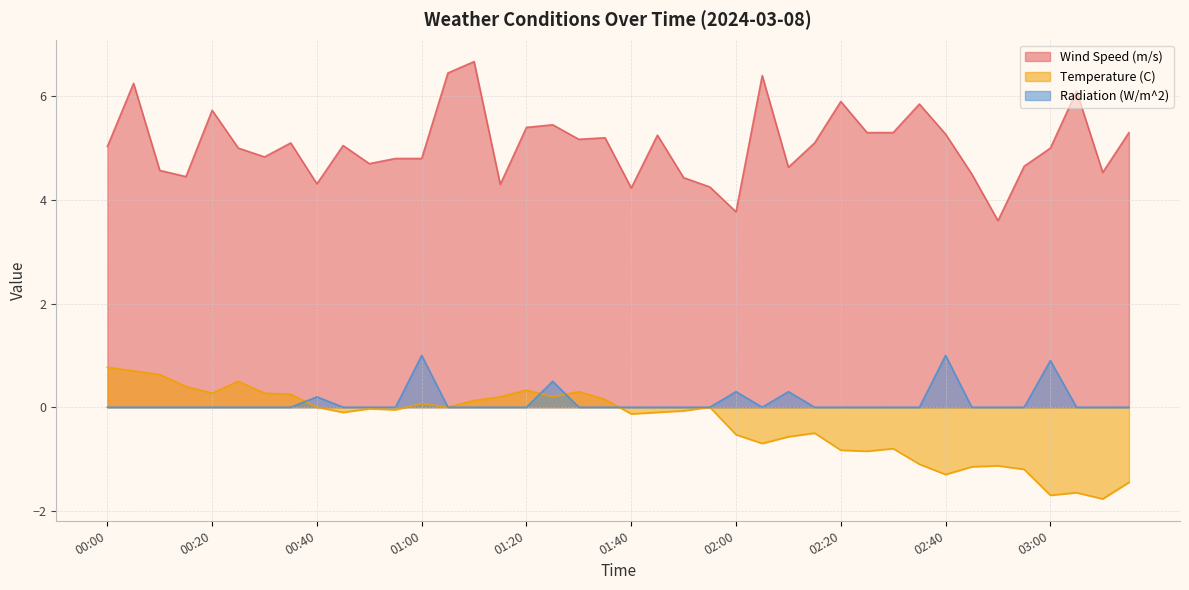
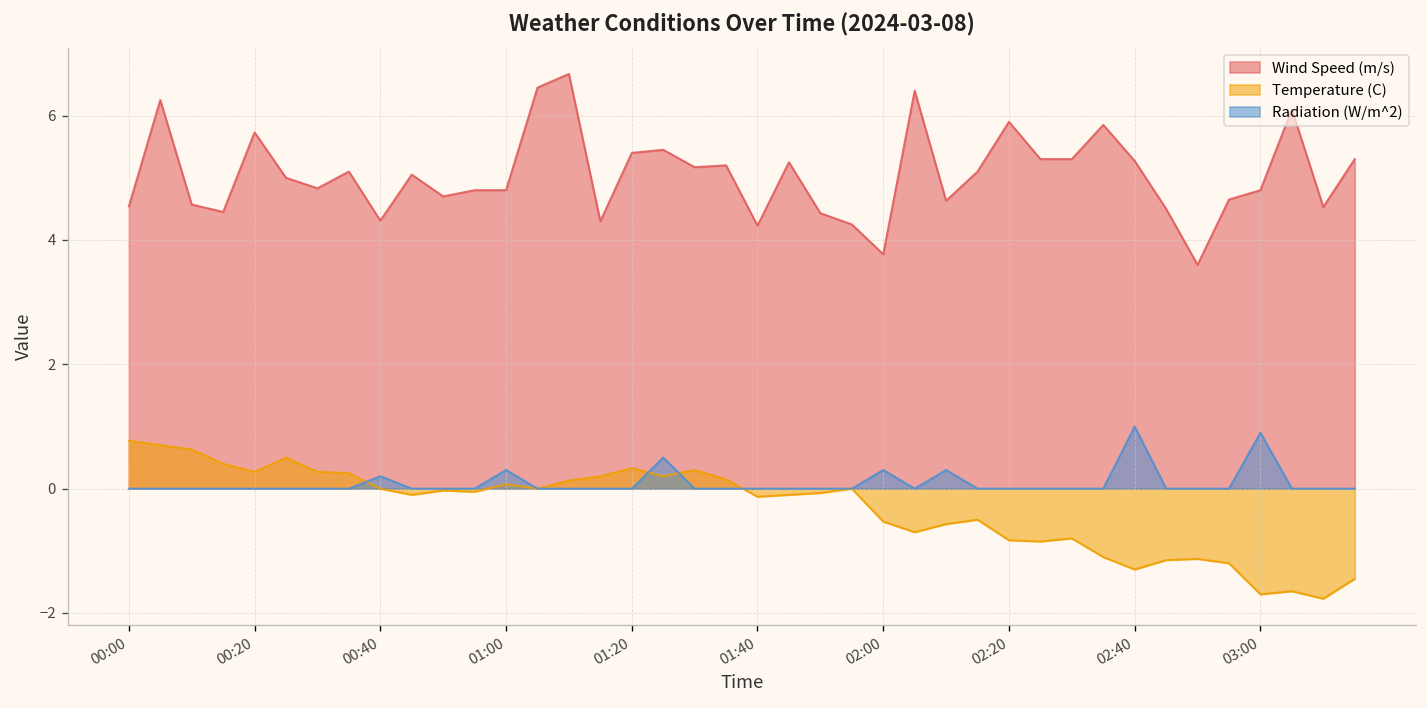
Wind Speed (m/s), 00:00: 5.0 -> 4.5
Radiation (W/m^2), 01:00: 1.0 -> 0.3
Wind Speed (m/s), 03:00: 5.0 -> 4.8
